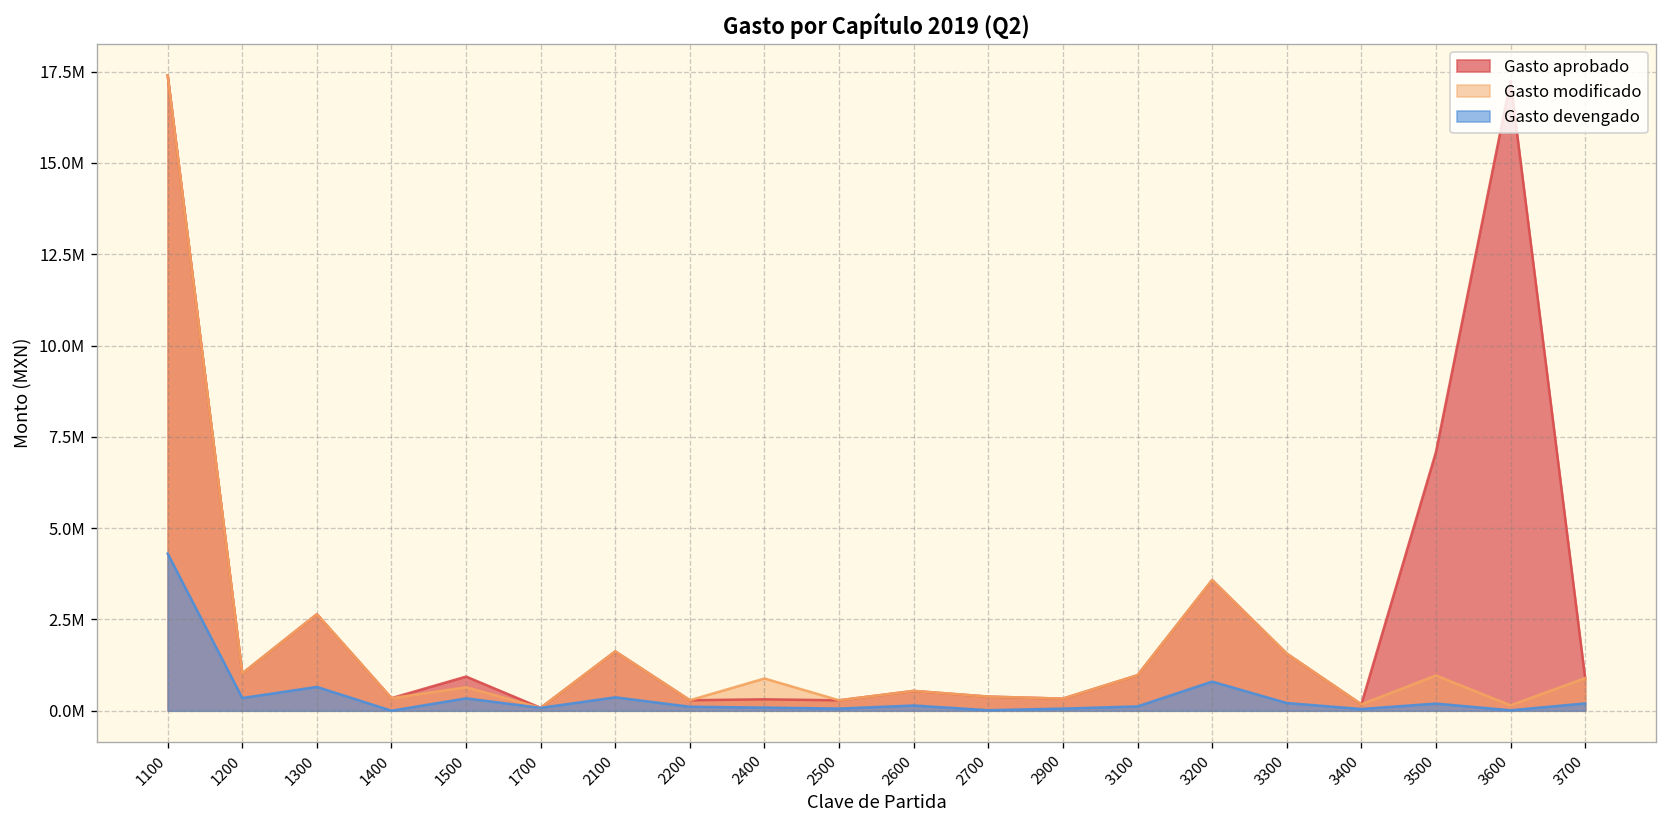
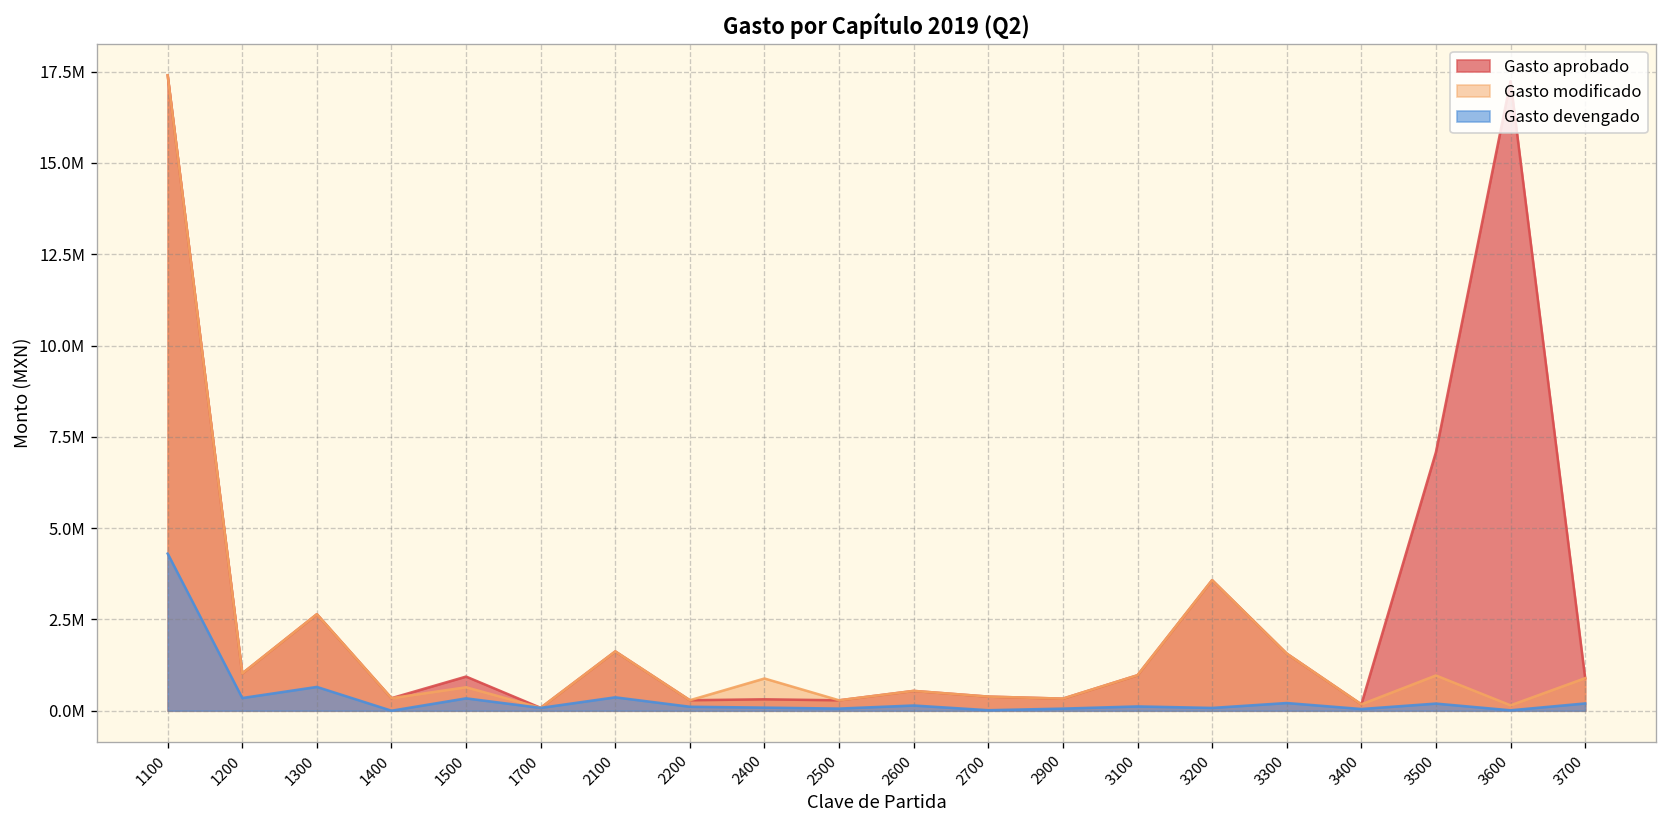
Gasto devengado, 3200: 800000 -> 100000
